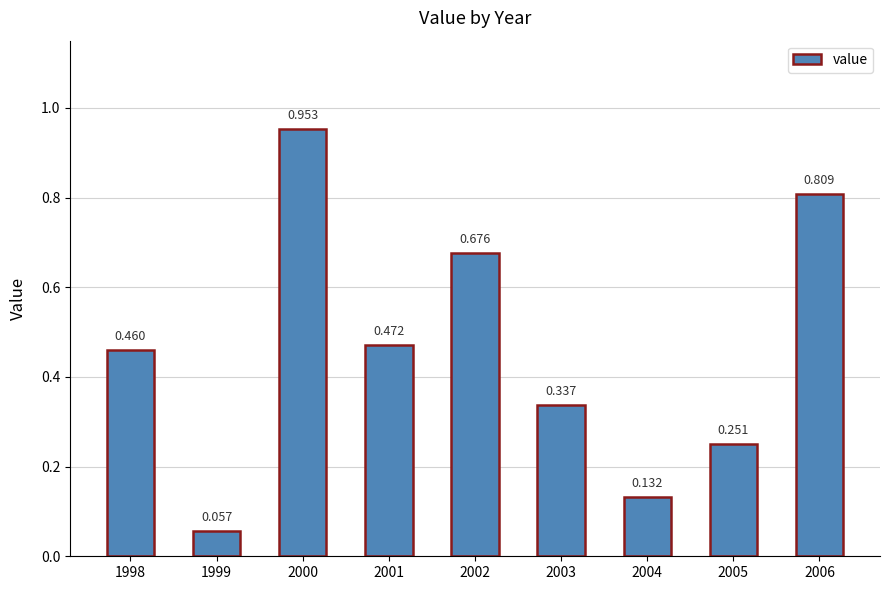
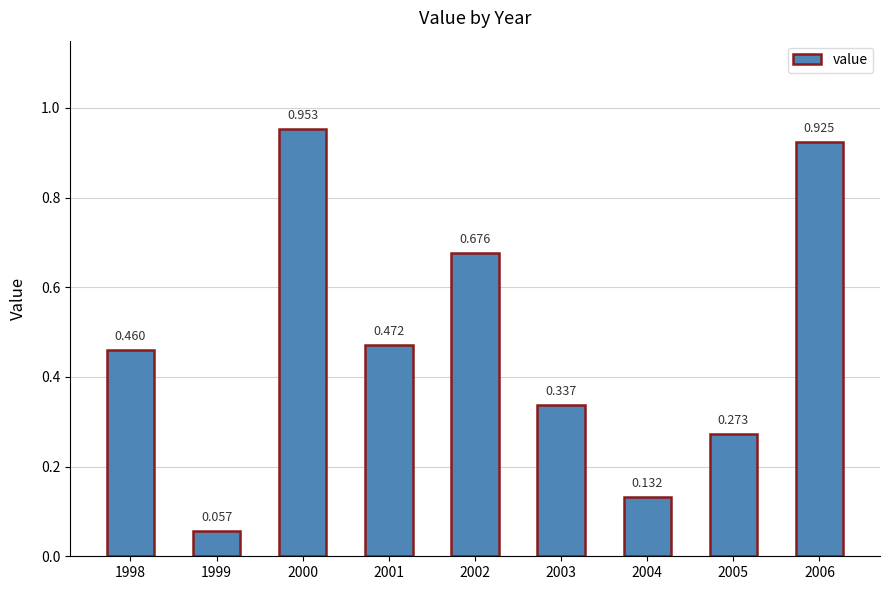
2005: 0.251 -> 0.273
2006: 0.809 -> 0.925
